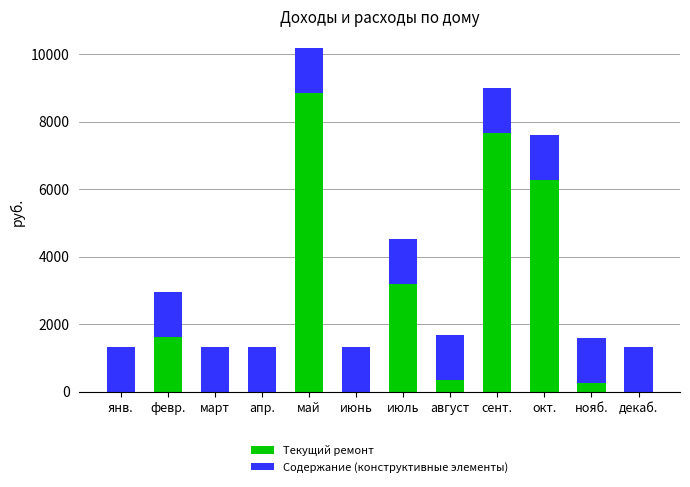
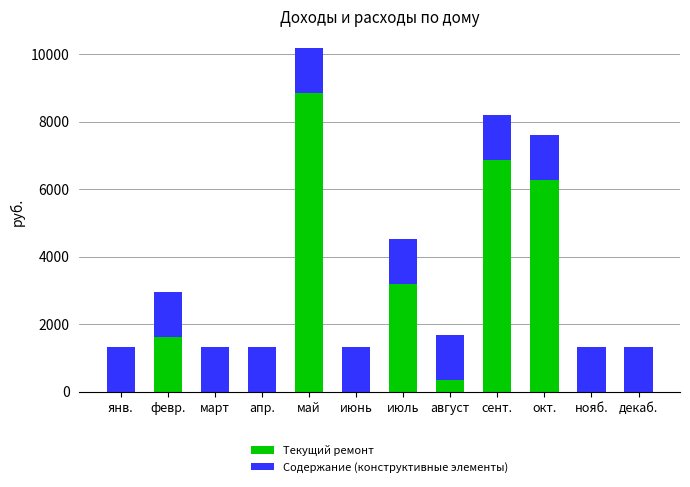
Текущий ремонт, сент.: 7700 -> 6900
Текущий ремонт, нояб.: 300 -> 0
